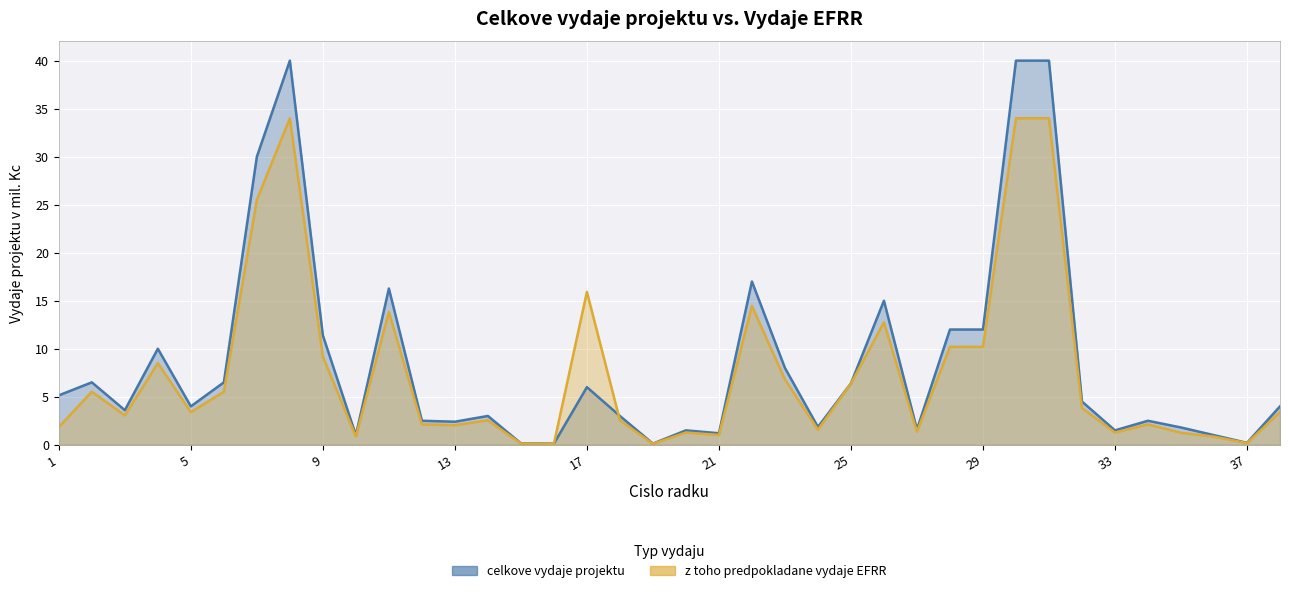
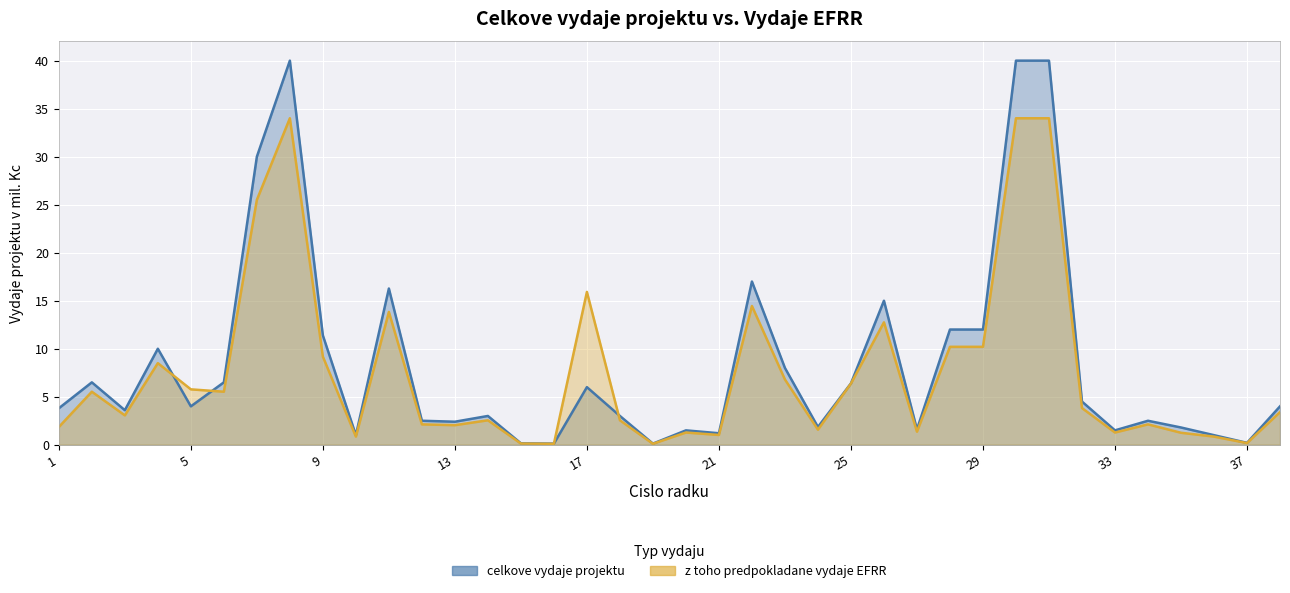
celkove vydaje projektu, 1: 5 -> 4
z toho predpokladane vydaje EFRR, 5: 3 -> 6
